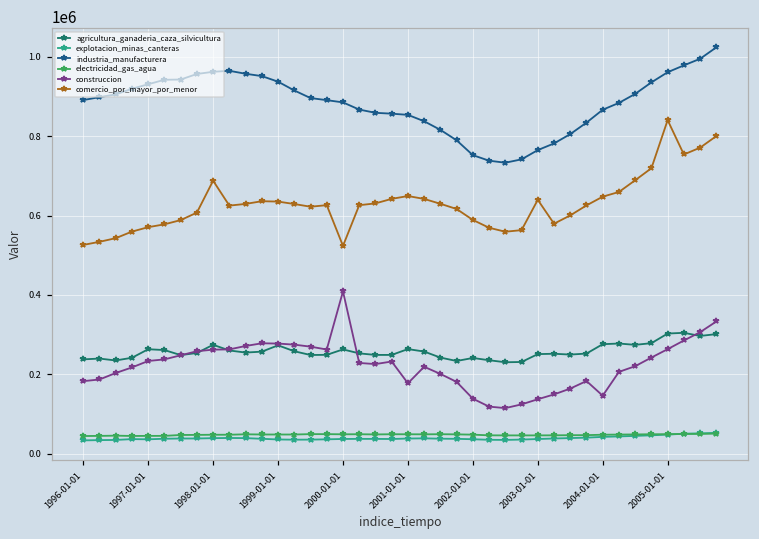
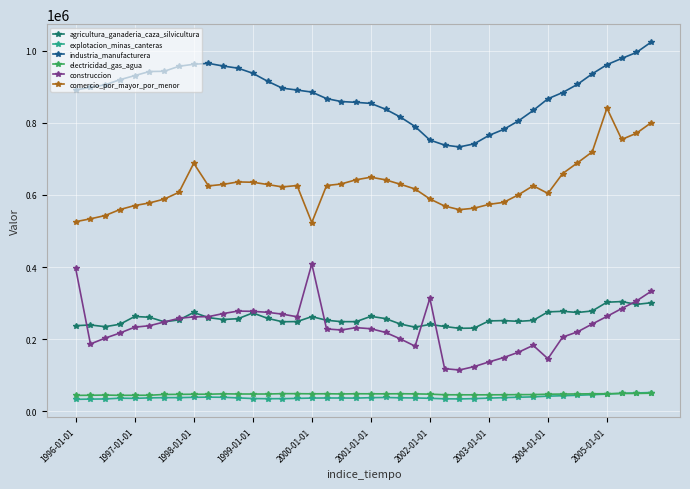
construccion, 1996-01-01: 180000 -> 400000
construccion, 2001-01-01: 180000 -> 230000
construccion, 2002-01-01: 140000 -> 310000
comercio_por_mayor_por_menor, 2003-01-01: 640000 -> 570000
comercio_por_mayor_por_menor, 2004-01-01: 650000 -> 600000
